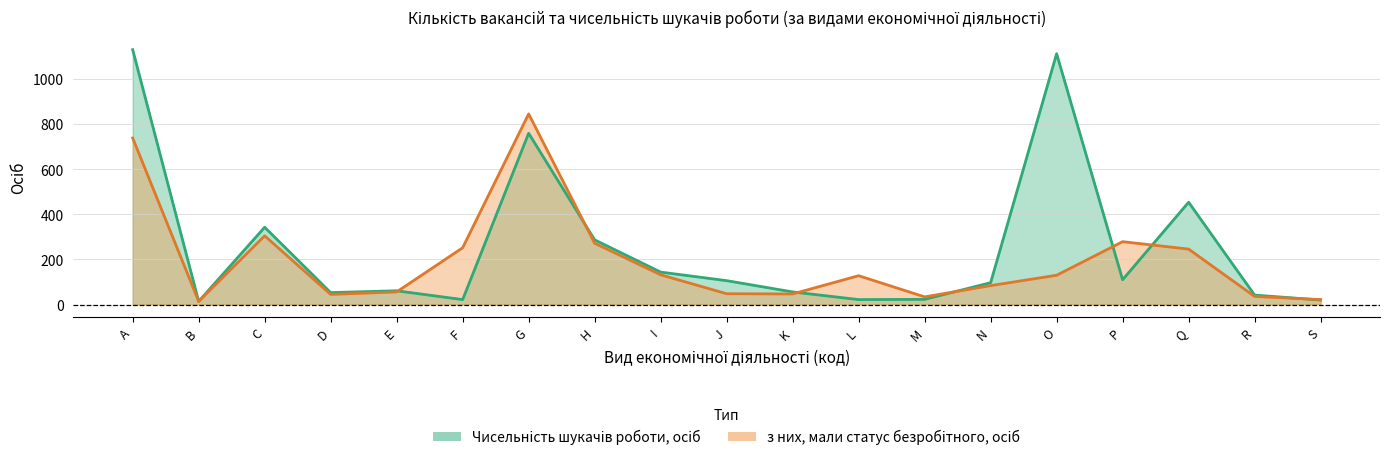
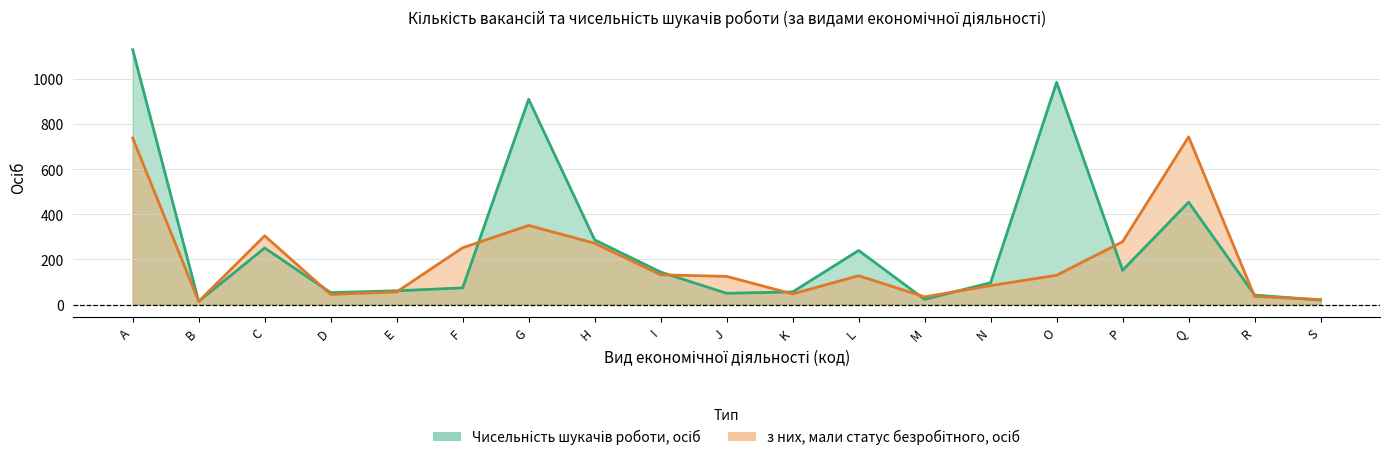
Чисельність шукачів роботи, осіб, C: 340 -> 250
Чисельність шукачів роботи, осіб, F: 20 -> 70
Чисельність шукачів роботи, осіб, G: 760 -> 910
з них, мали статус безробітного, осіб, G: 850 -> 350
Чисельність шукачів роботи, осіб, J: 110 -> 50
з них, мали статус безробітного, осіб, J: 50 -> 130
Чисельність шукачів роботи, осіб, L: 20 -> 240
Чисельність шукачів роботи, осіб, O: 1110 -> 990
Чисельність шукачів роботи, осіб, P: 110 -> 150
з них, мали статус безробітного, осіб, Q: 250 -> 740
